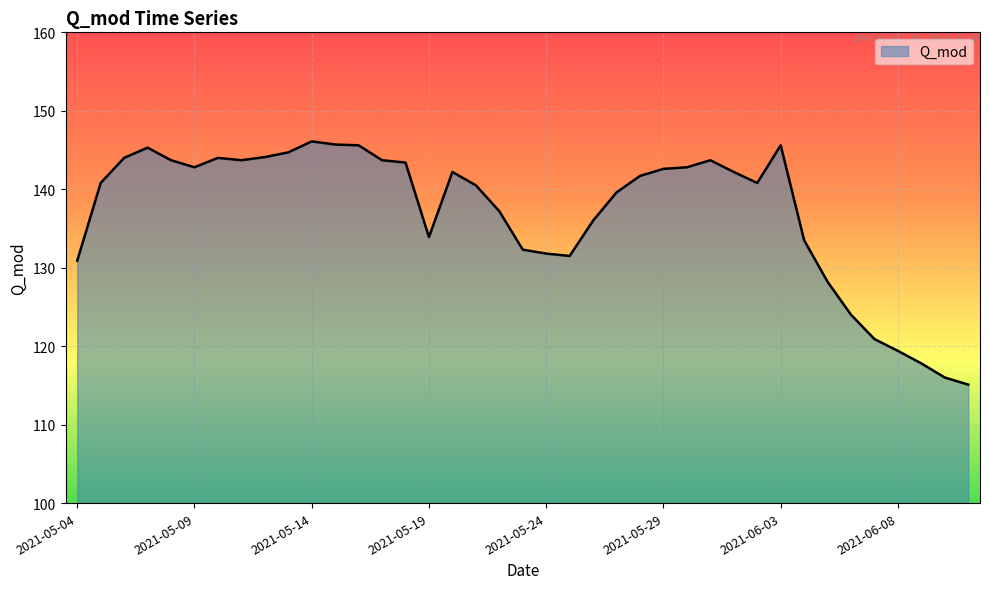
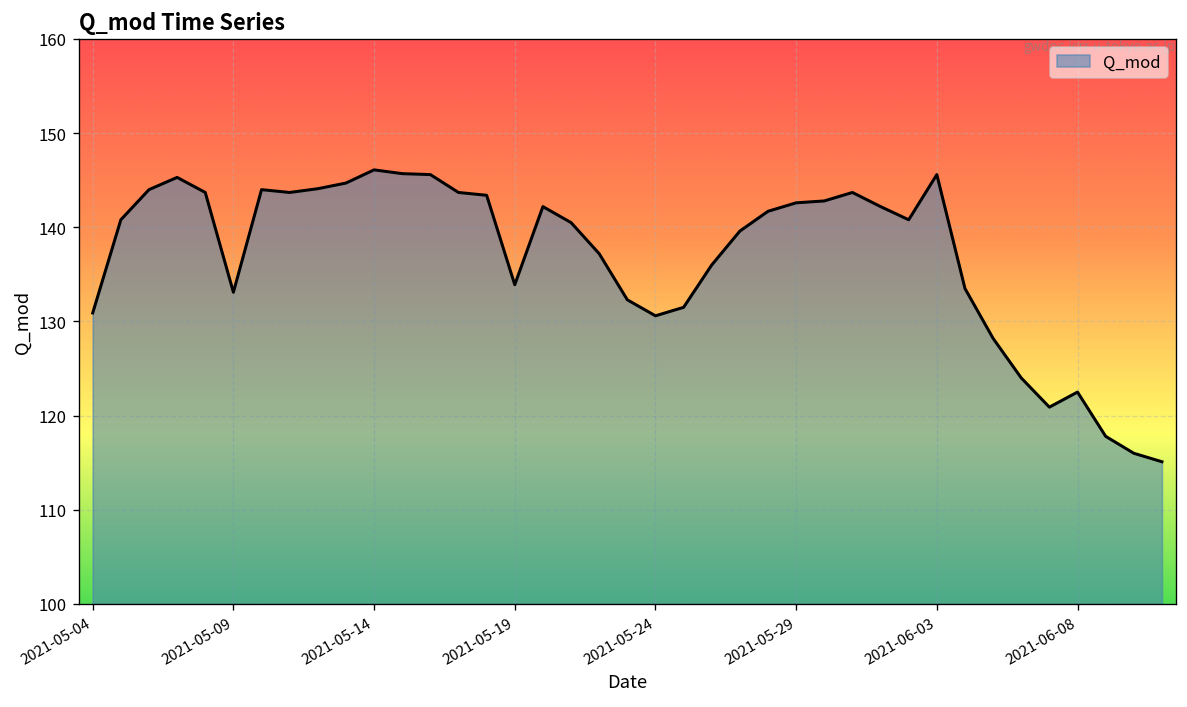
2021-05-09: 143 -> 133
2021-05-24: 132 -> 131
2021-06-08: 119 -> 123
